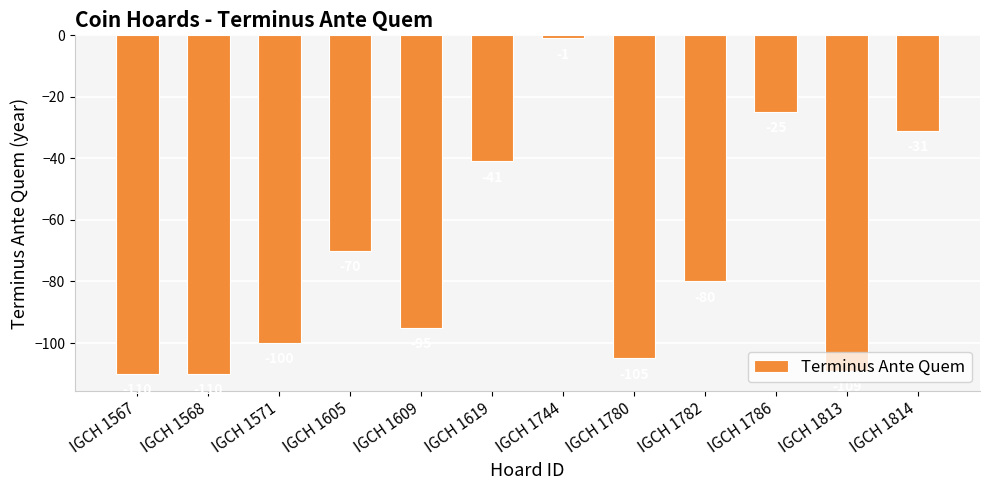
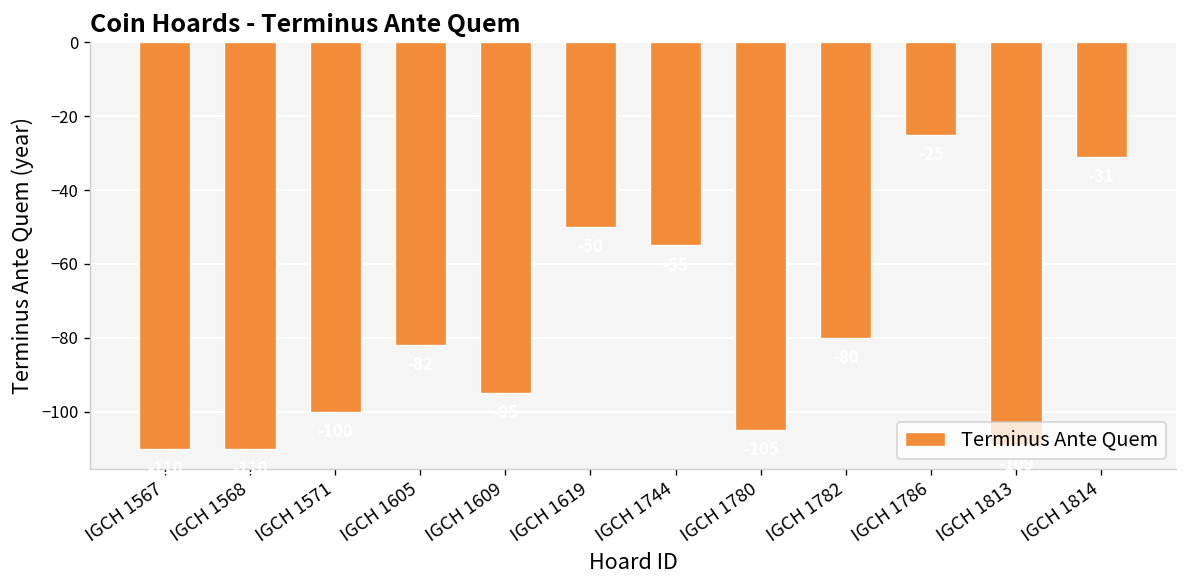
IGCH 1605: -70 -> -82
IGCH 1619: -41 -> -50
IGCH 1744: -1 -> -55
